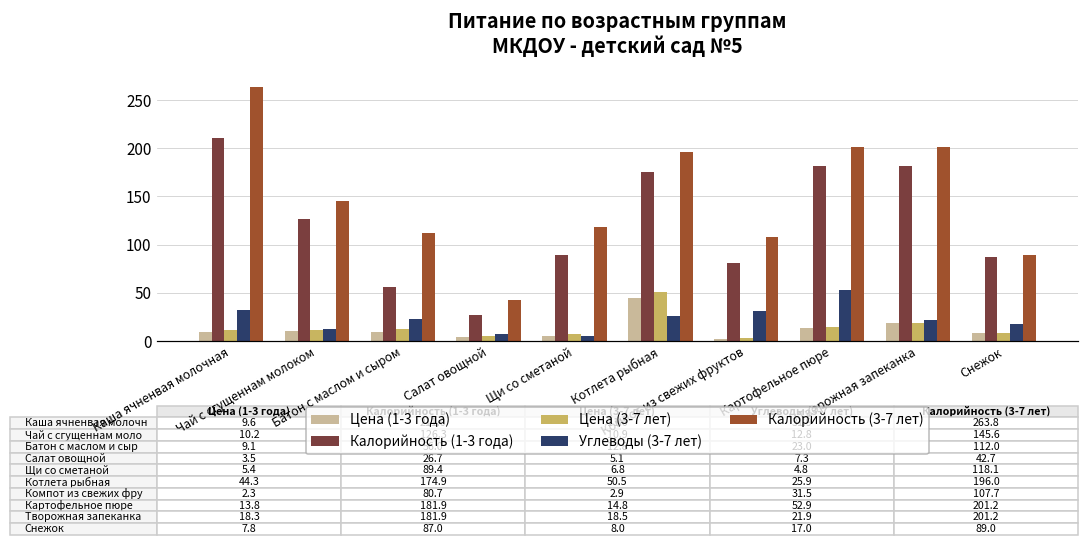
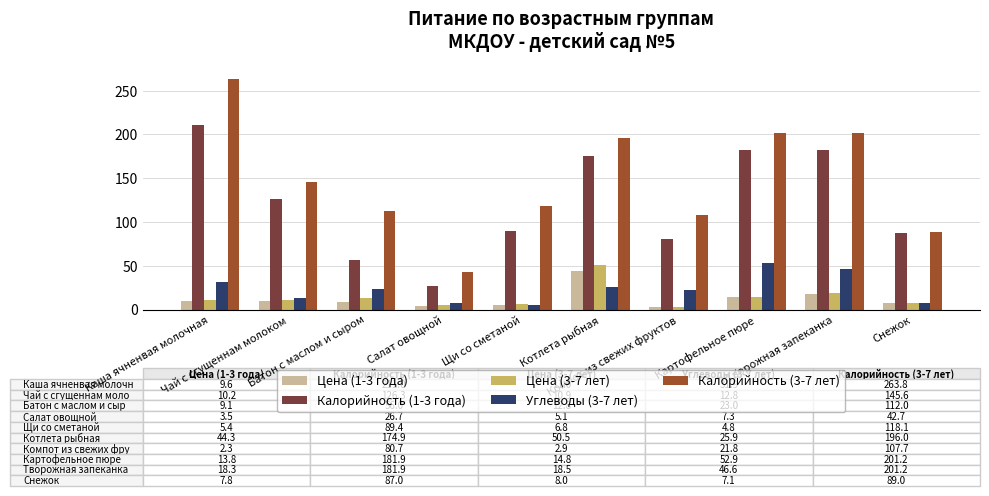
Углеводы (3-7 лет), Компот из свежих фруктов: 31.5 -> 21.8
Углеводы (3-7 лет), Творожная запеканка: 21.9 -> 46.6
Углеводы (3-7 лет), Снежок: 17.0 -> 7.1
